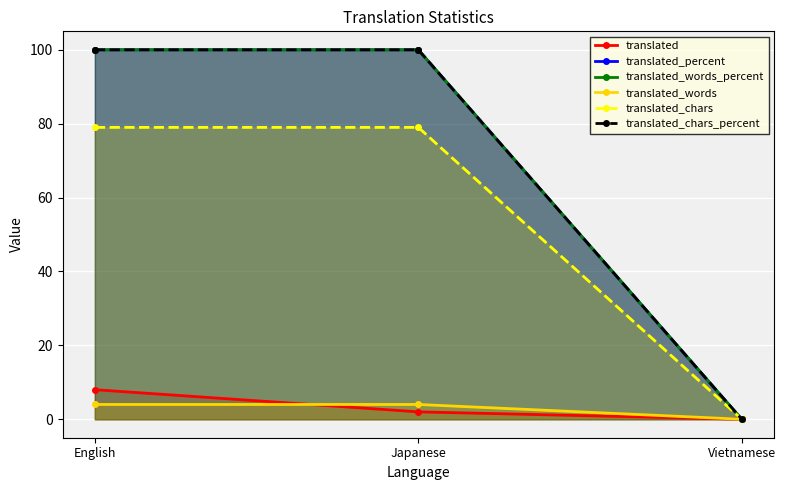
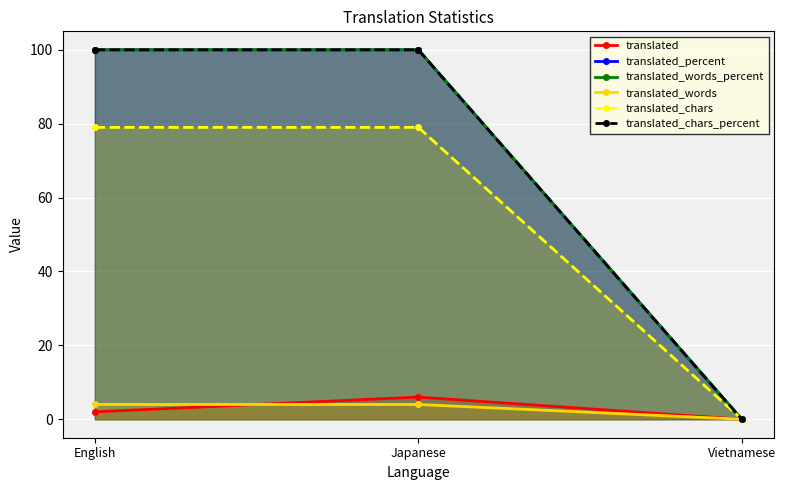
translated, English: 8 -> 2
translated, Japanese: 2 -> 6
